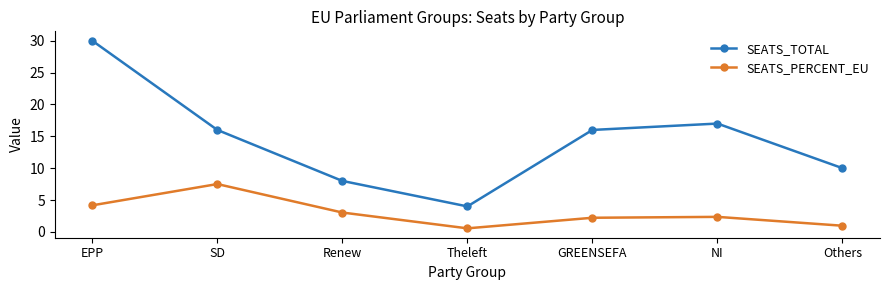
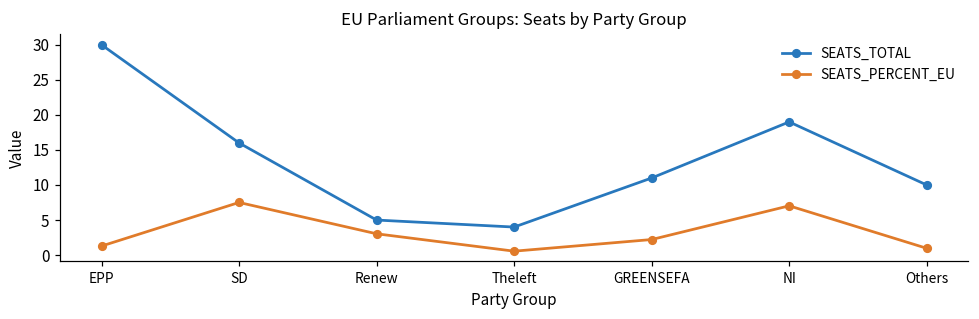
SEATS_PERCENT_EU, EPP: 4 -> 1
SEATS_TOTAL, Renew: 8 -> 5
SEATS_TOTAL, GREENSEFA: 16 -> 11
SEATS_TOTAL, NI: 17 -> 19
SEATS_PERCENT_EU, NI: 2 -> 7
